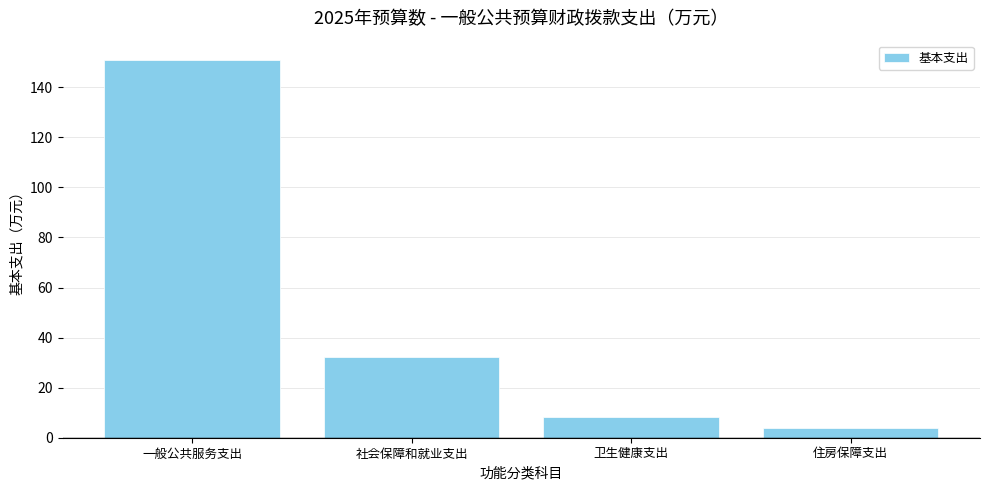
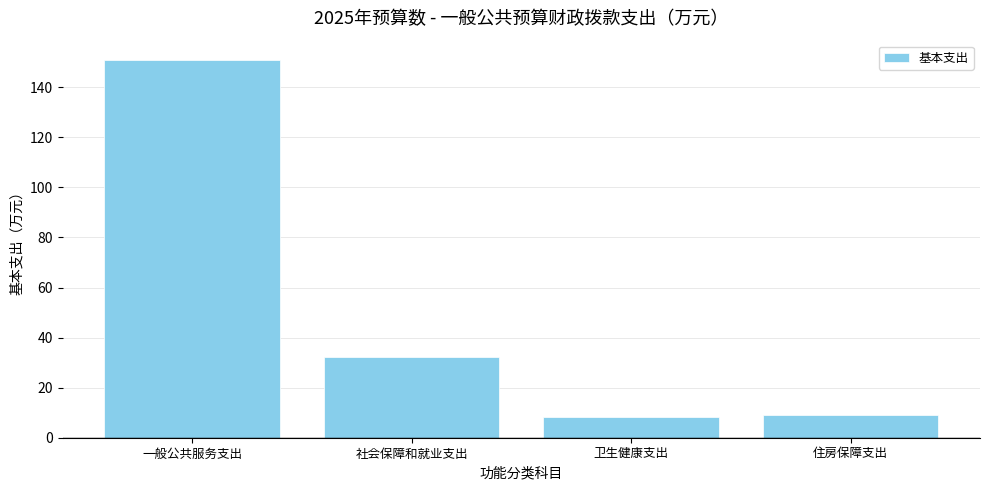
住房保障支出: 4 -> 9
